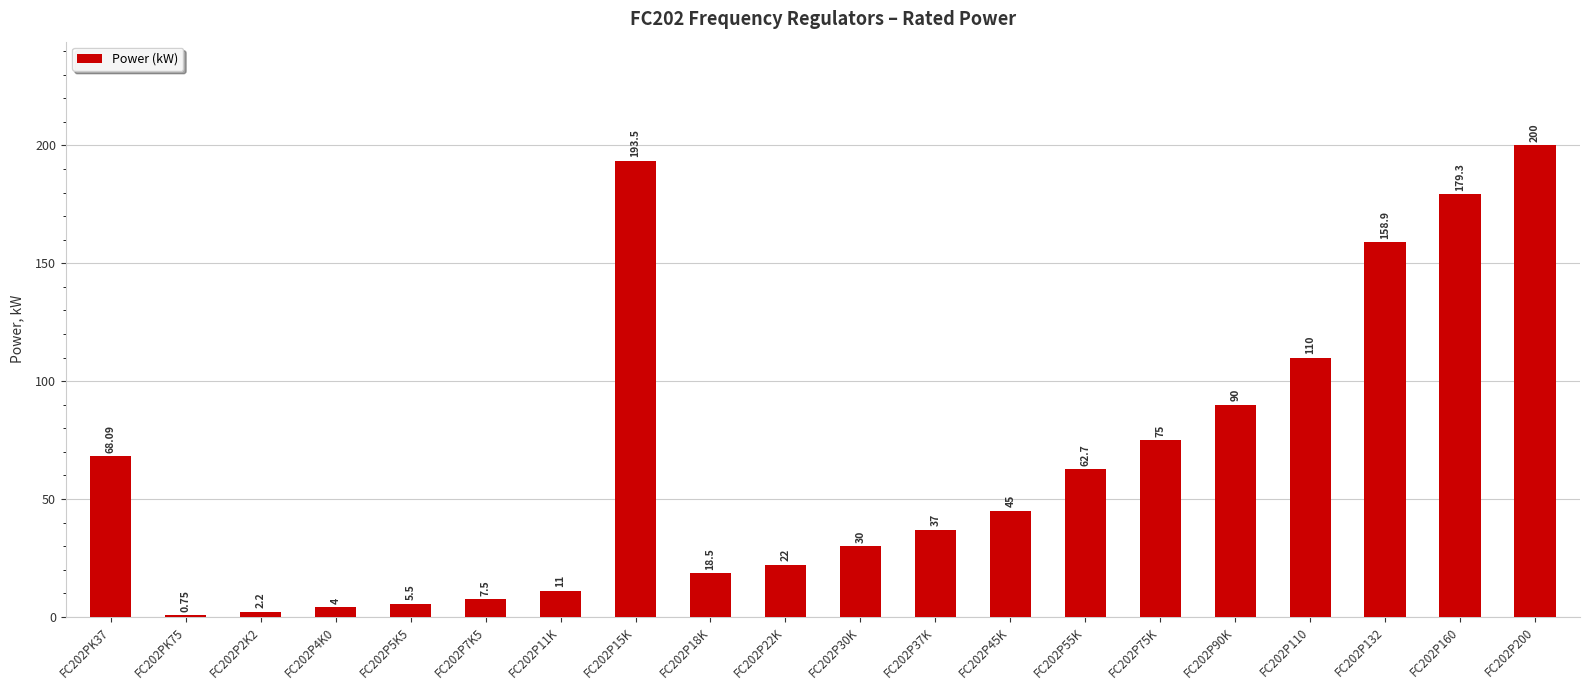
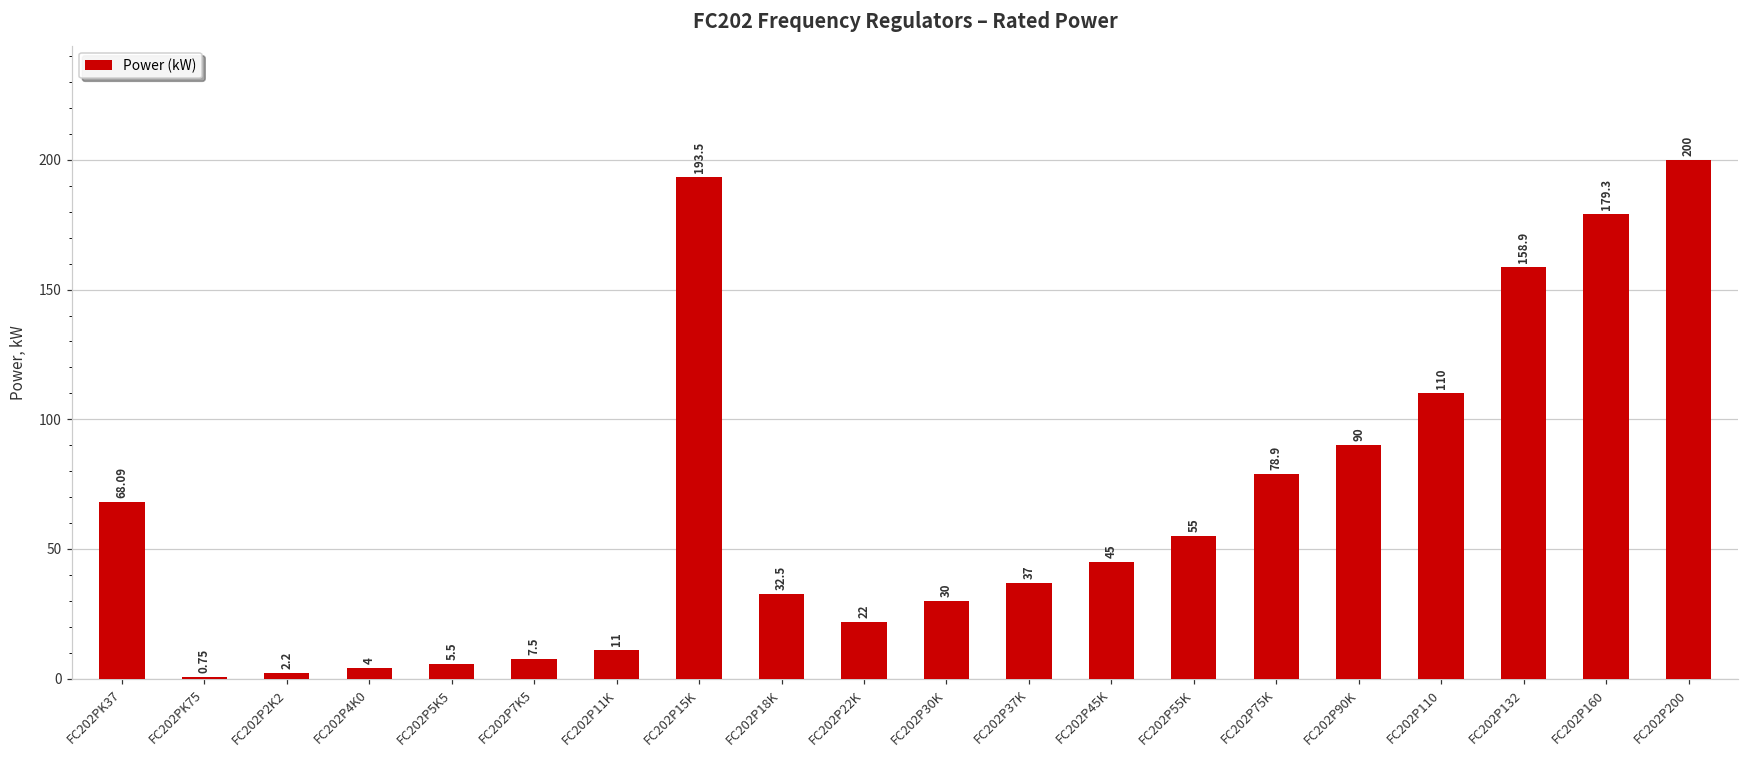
FC202P18K: 18.5 -> 32.5
FC202P55K: 62.7 -> 55
FC202P75K: 75 -> 78.9
